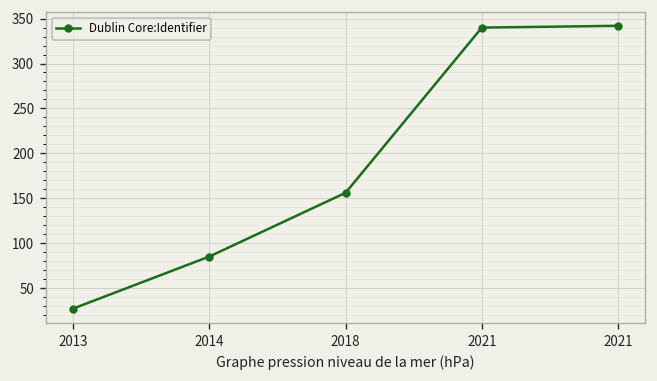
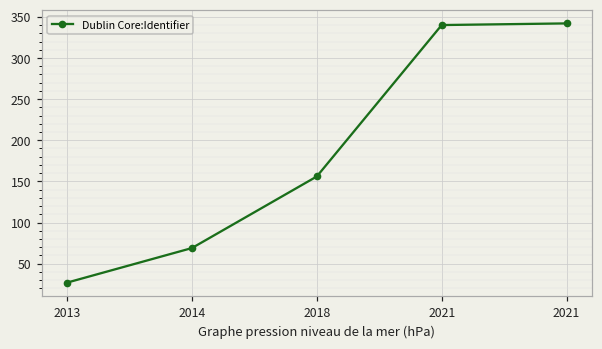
2014: 90 -> 70
